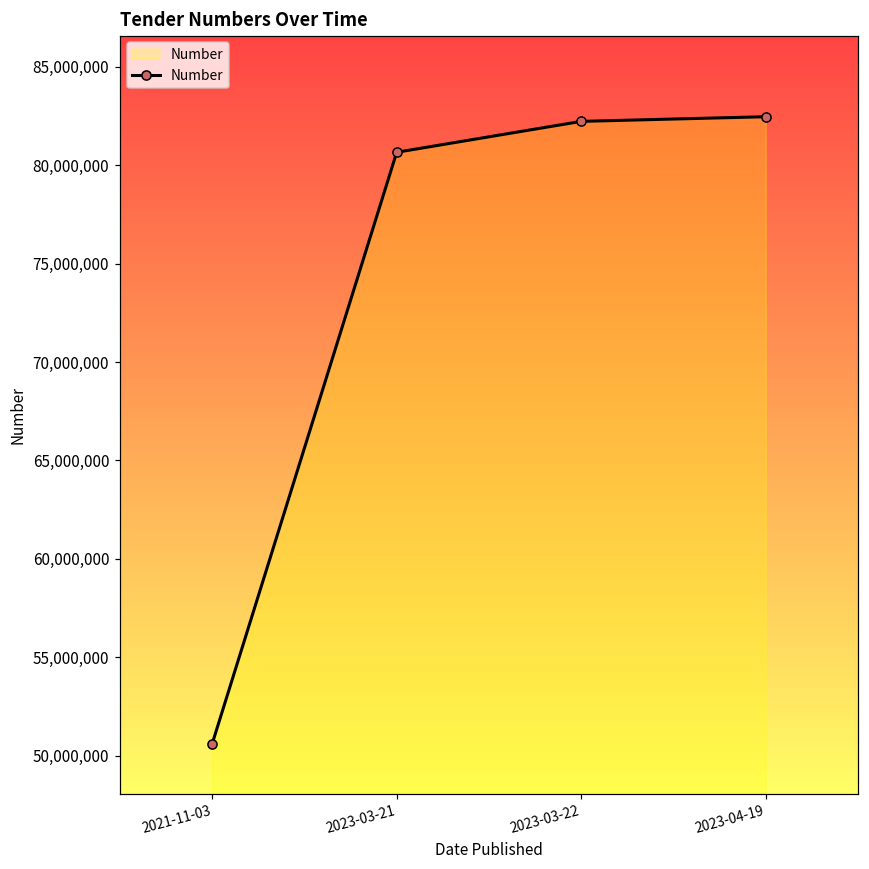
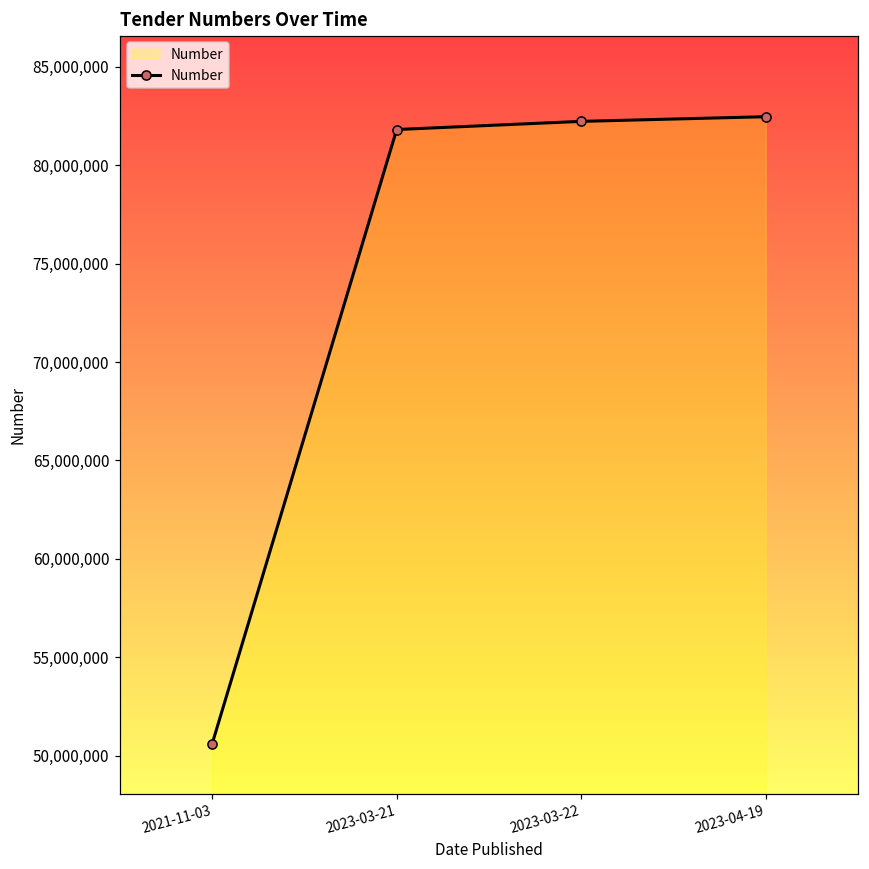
2023-03-21: 80,700,000 -> 81,800,000
